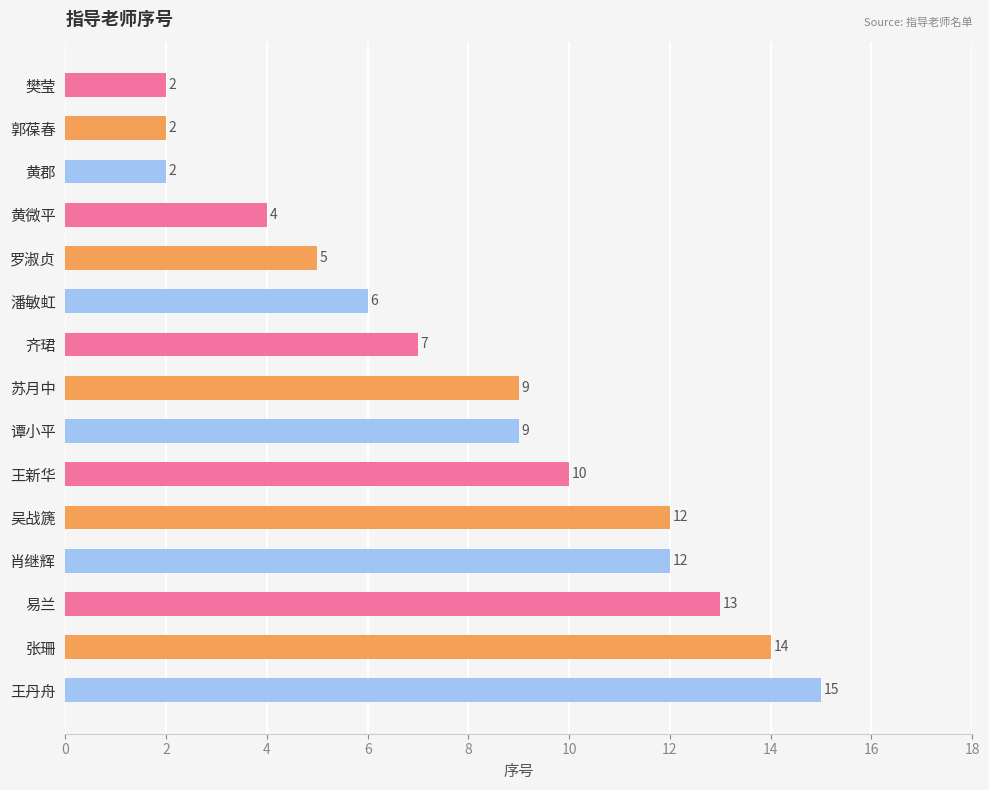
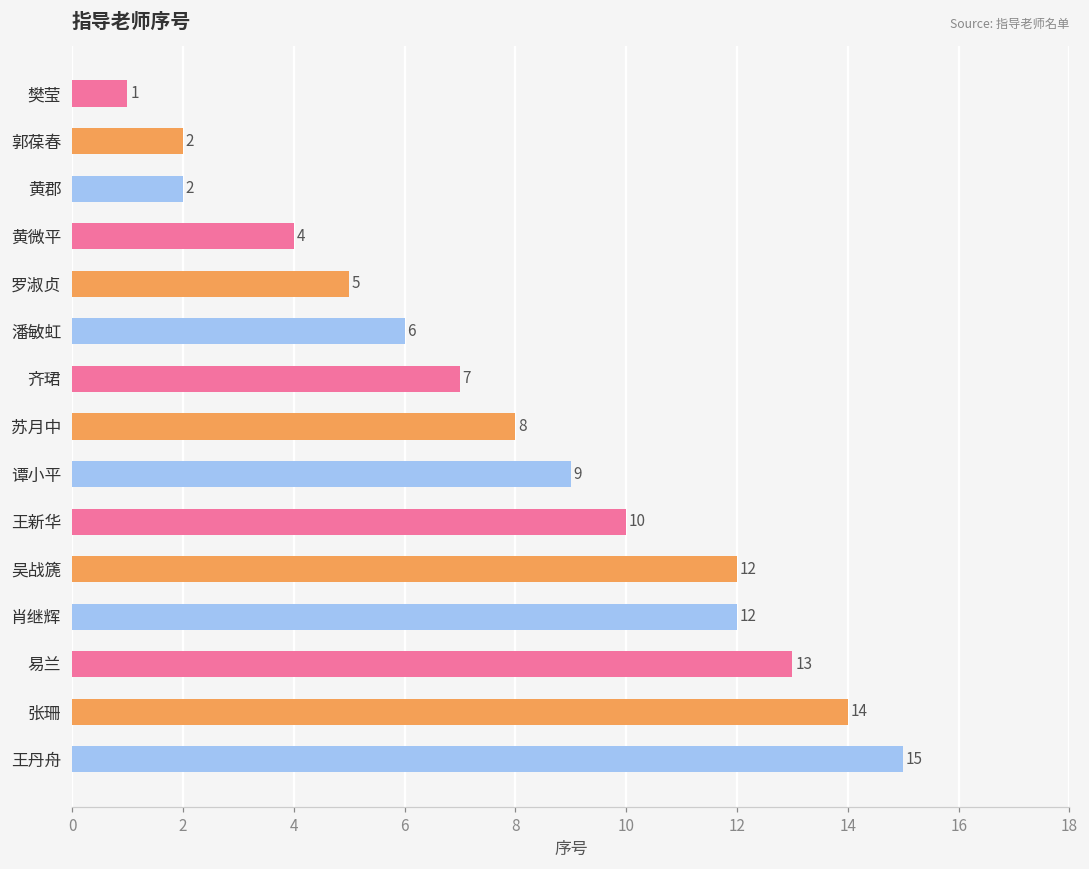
樊莹: 2 -> 1
苏月中: 9 -> 8
